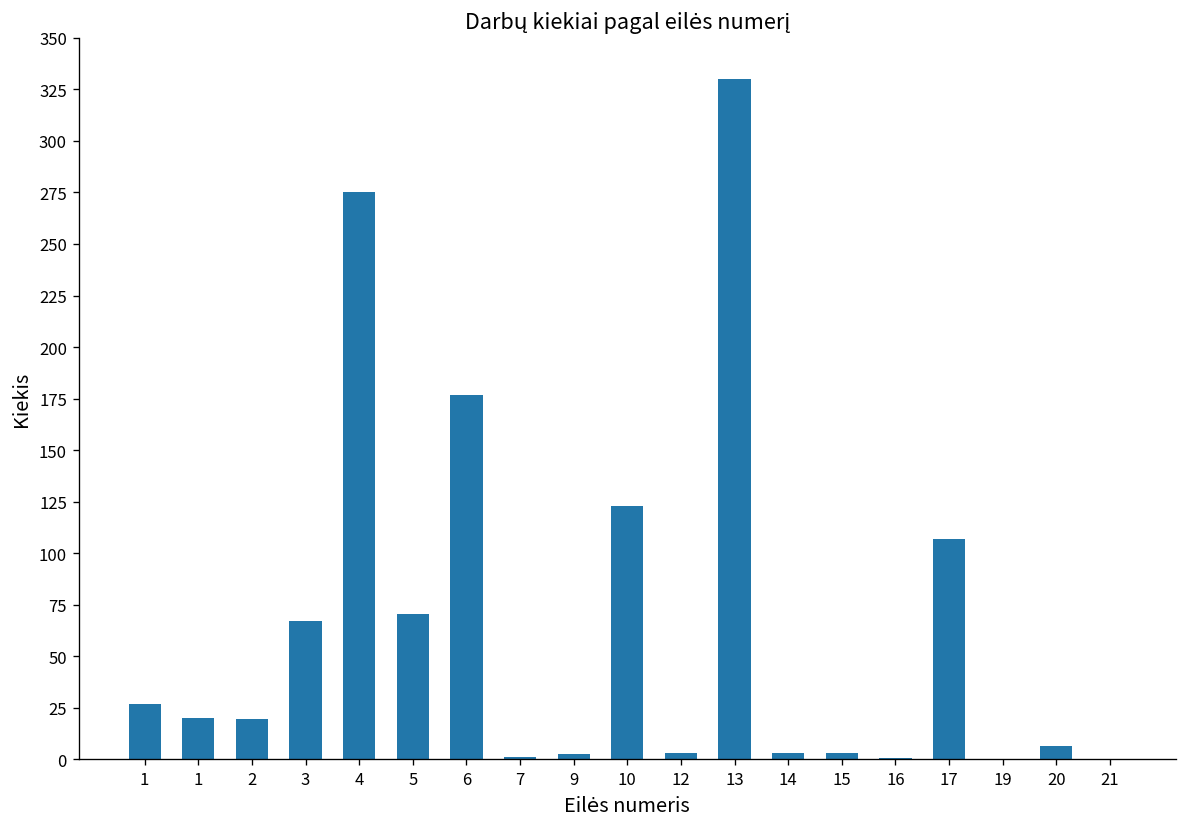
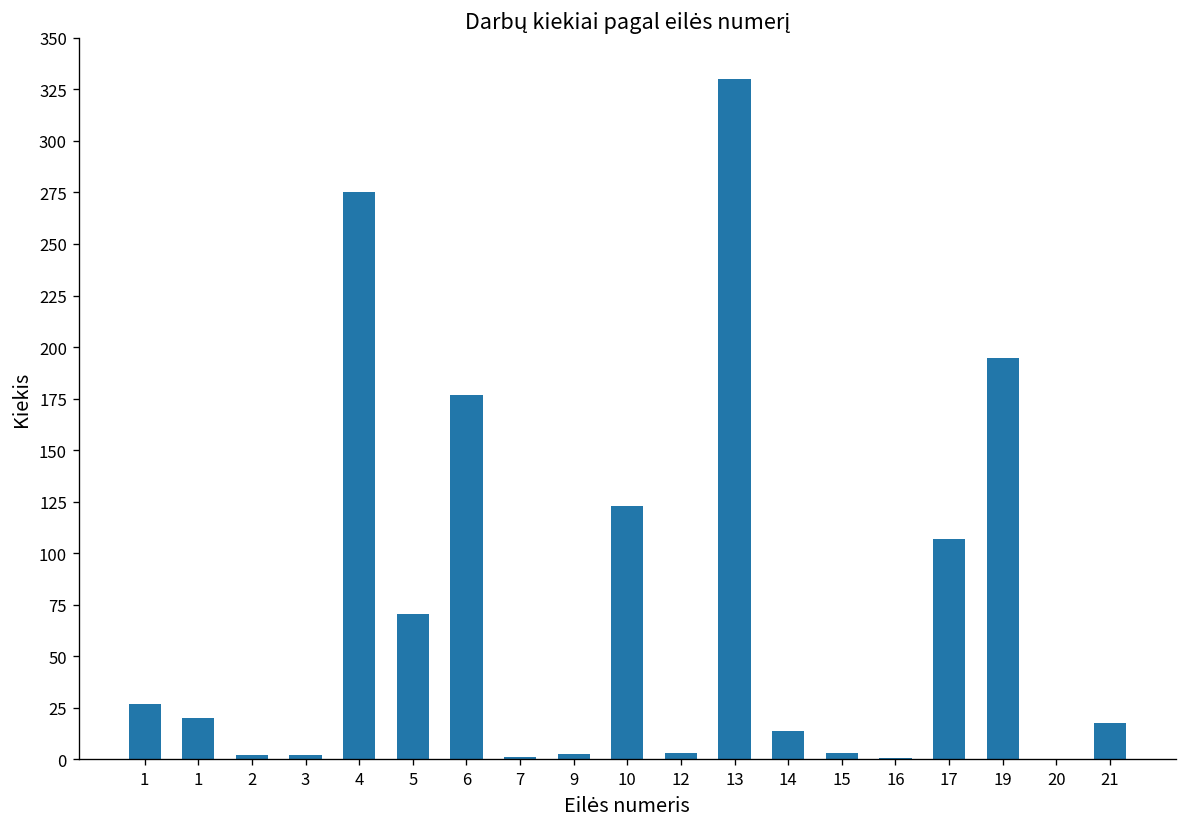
2: 19 -> 2
3: 67 -> 2
14: 3 -> 14
19: 0 -> 195
20: 6 -> 0
21: 0 -> 17
